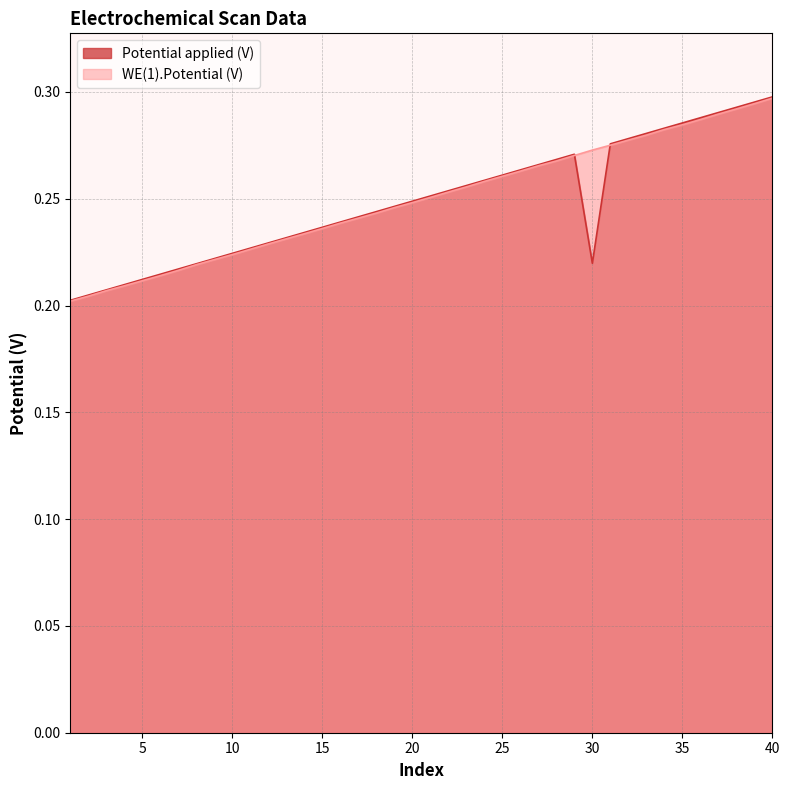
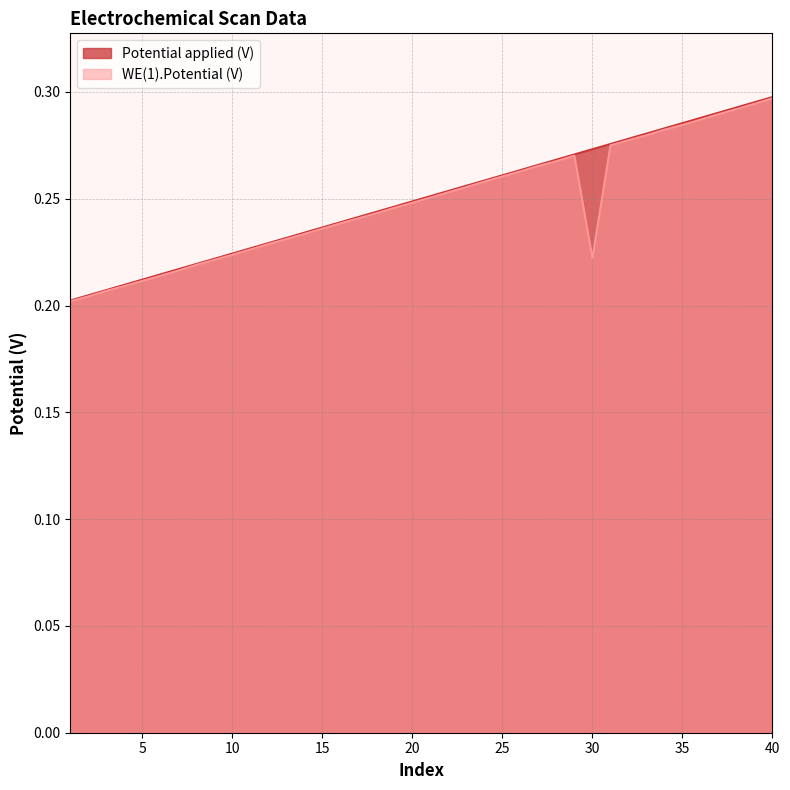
Potential applied (V), 30: 0.220 -> 0.273
WE(1).Potential (V), 30: 0.273 -> 0.222
